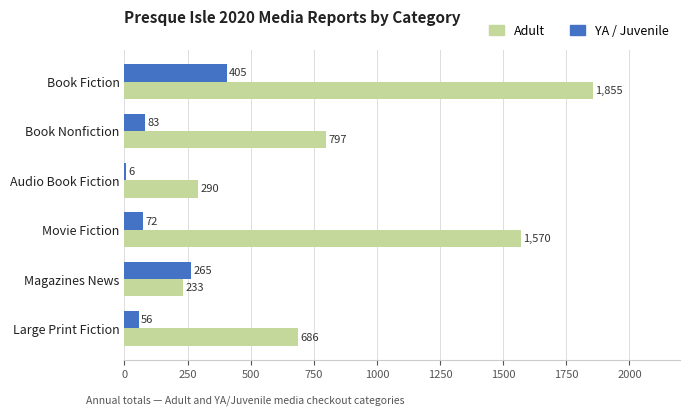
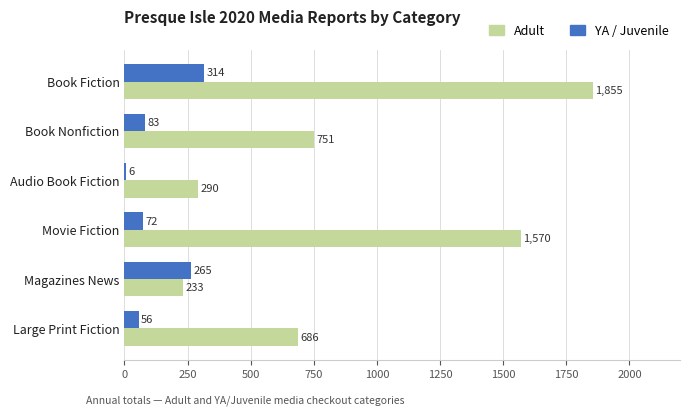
YA / Juvenile, Book Fiction: 405 -> 314
Adult, Book Nonfiction: 797 -> 751
